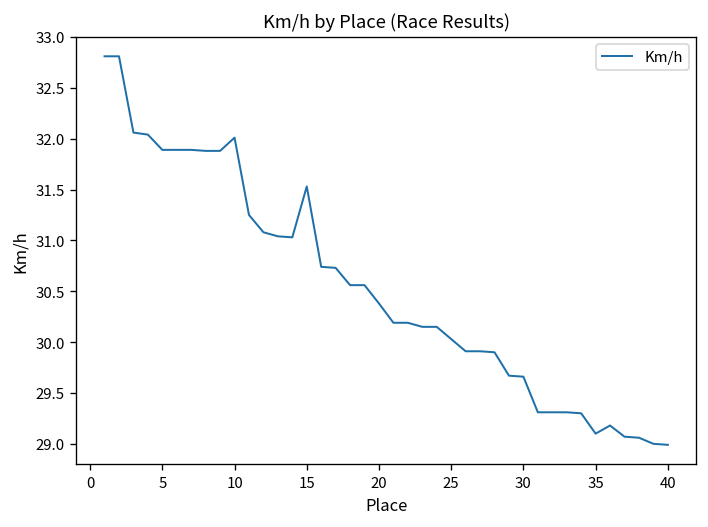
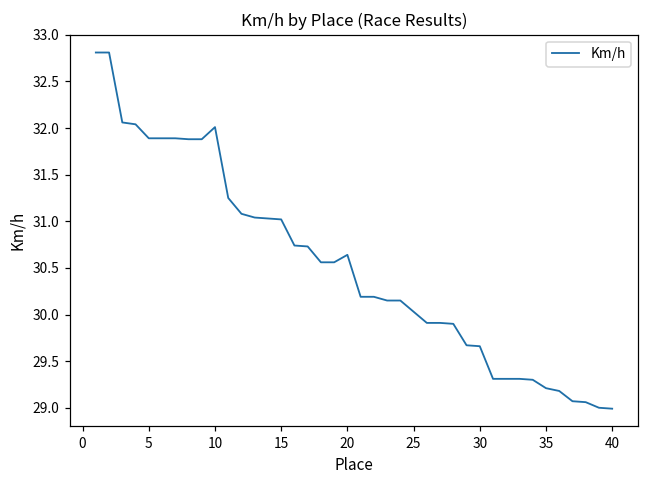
15: 31.5 -> 31.0
20: 30.4 -> 30.6
35: 29.1 -> 29.2
